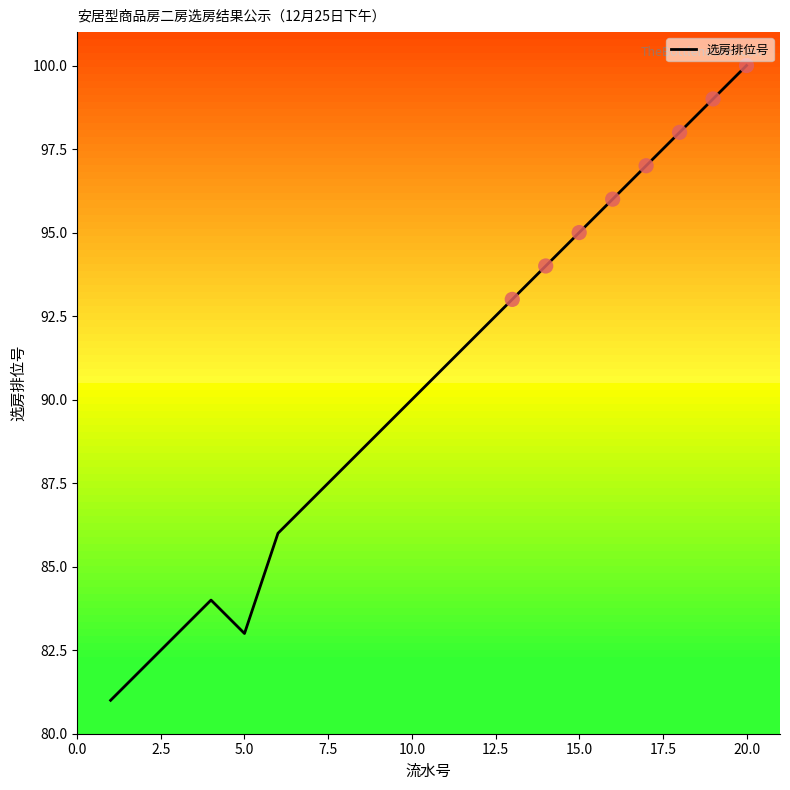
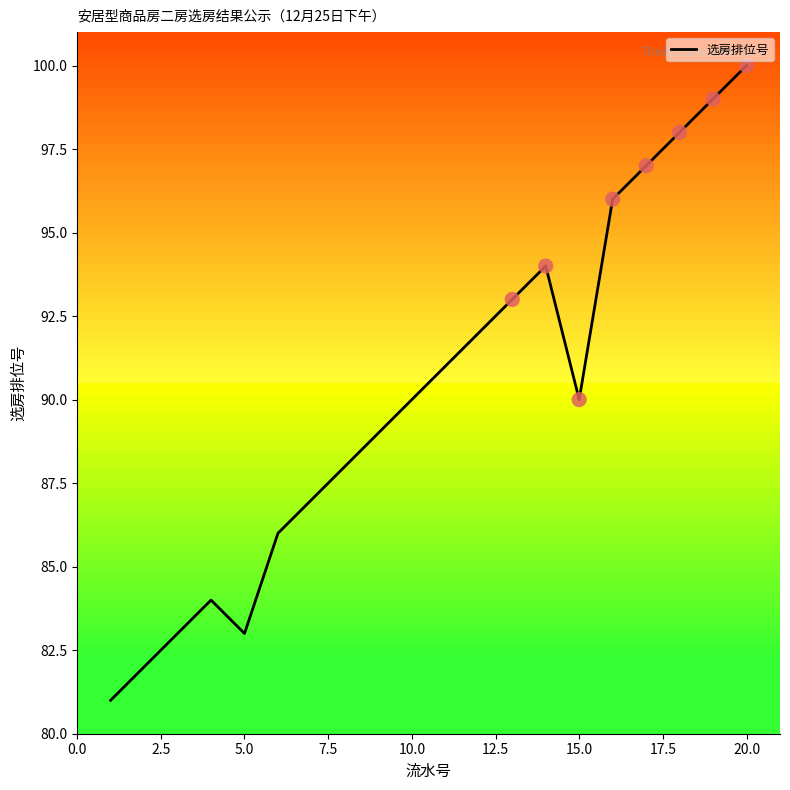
选房排位号, 15.0: 95 -> 90
